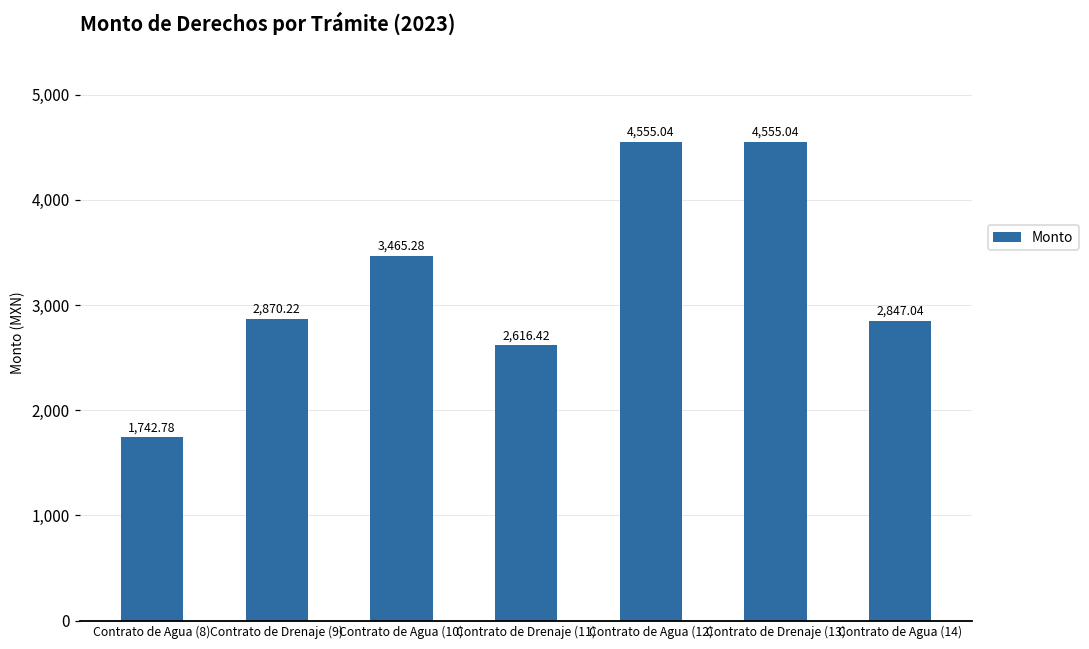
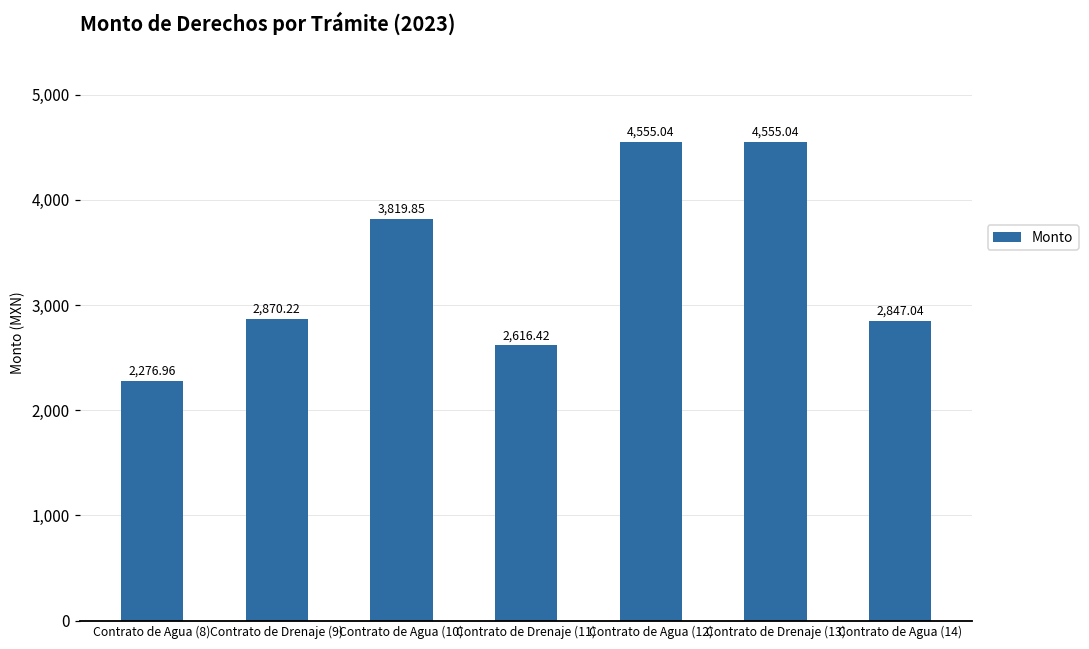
Contrato de Agua (8): 1,742.78 -> 2,276.96
Contrato de Agua (10): 3,465.28 -> 3,819.85
